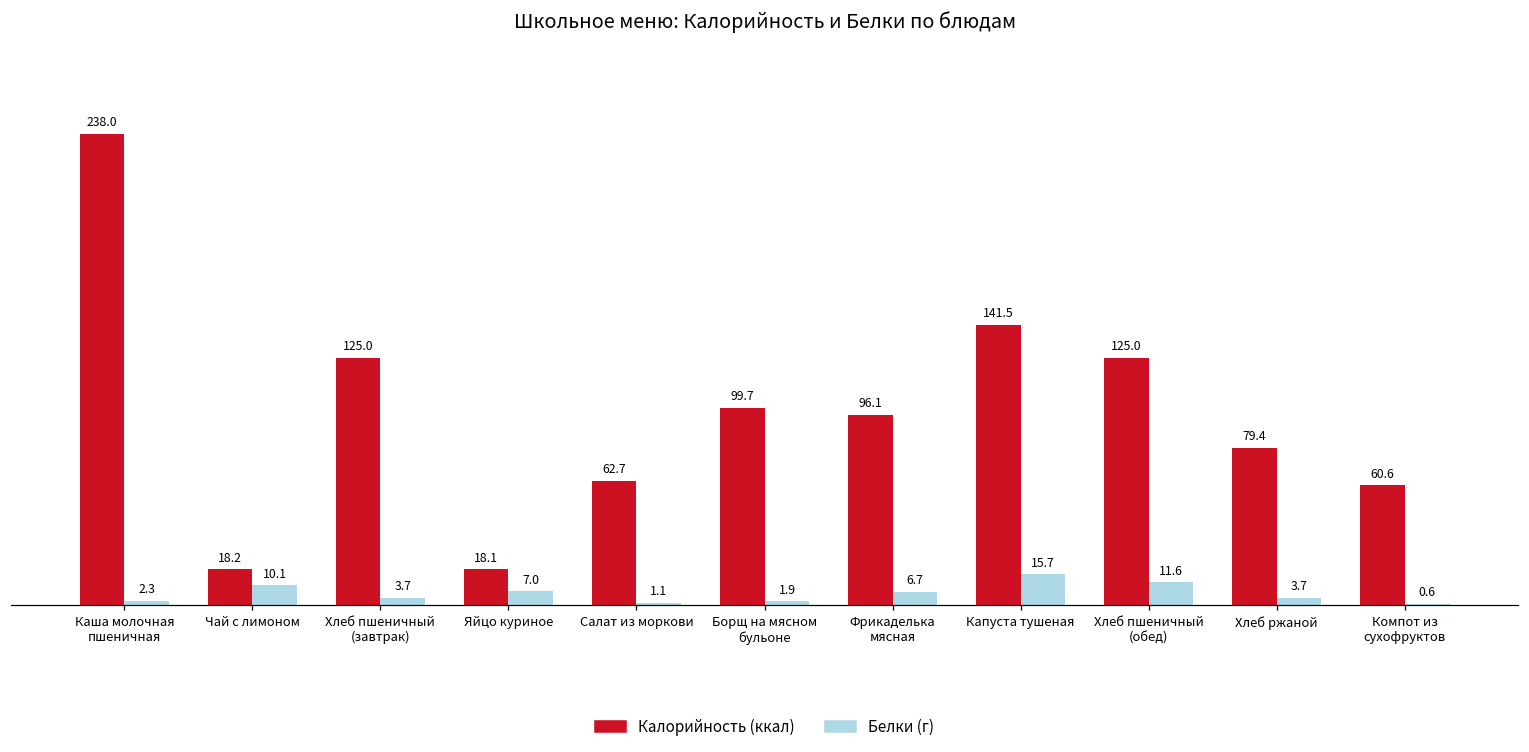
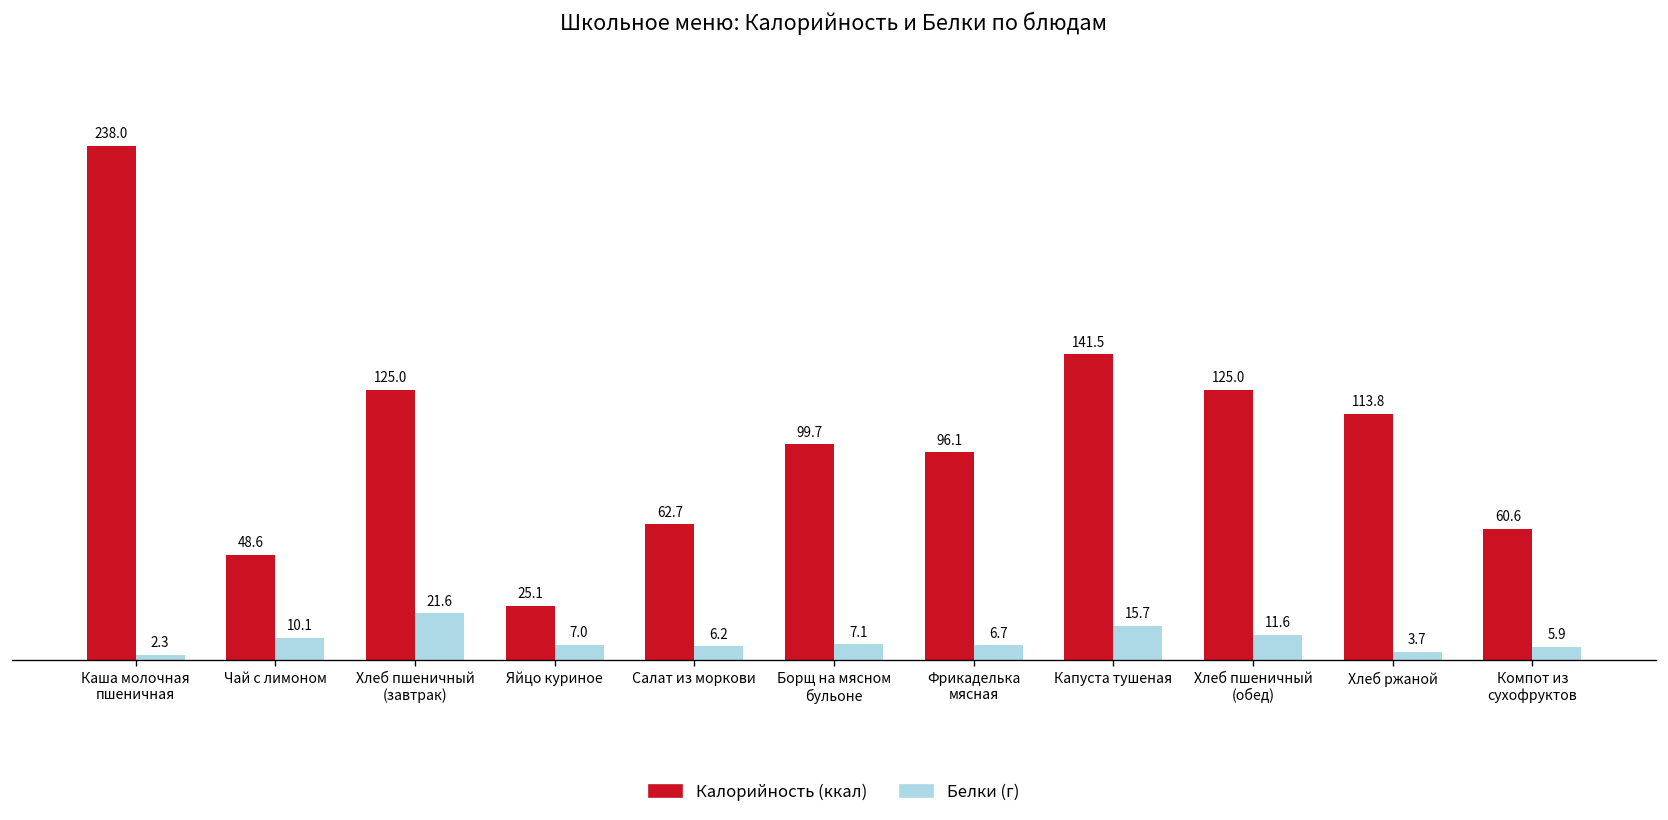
Калорийность (ккал), Чай с лимоном: 18.2 -> 48.6
Белки (г), Хлеб пшеничный (завтрак): 3.7 -> 21.6
Калорийность (ккал), Яйцо куриное: 18.1 -> 25.1
Белки (г), Салат из моркови: 1.1 -> 6.2
Белки (г), Борщ на мясном бульоне: 1.9 -> 7.1
Калорийность (ккал), Хлеб ржаной: 79.4 -> 113.8
Белки (г), Компот из сухофруктов: 0.6 -> 5.9
